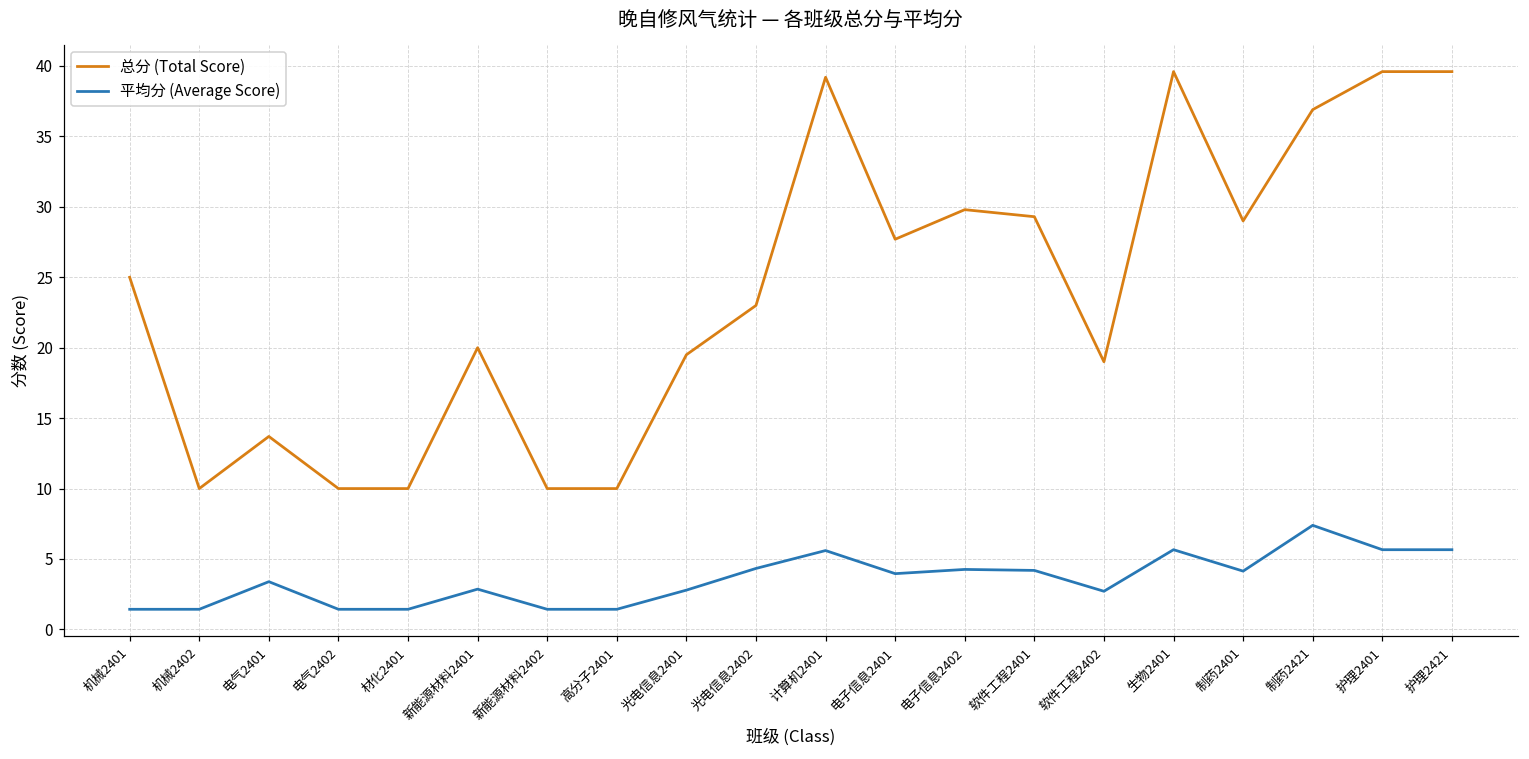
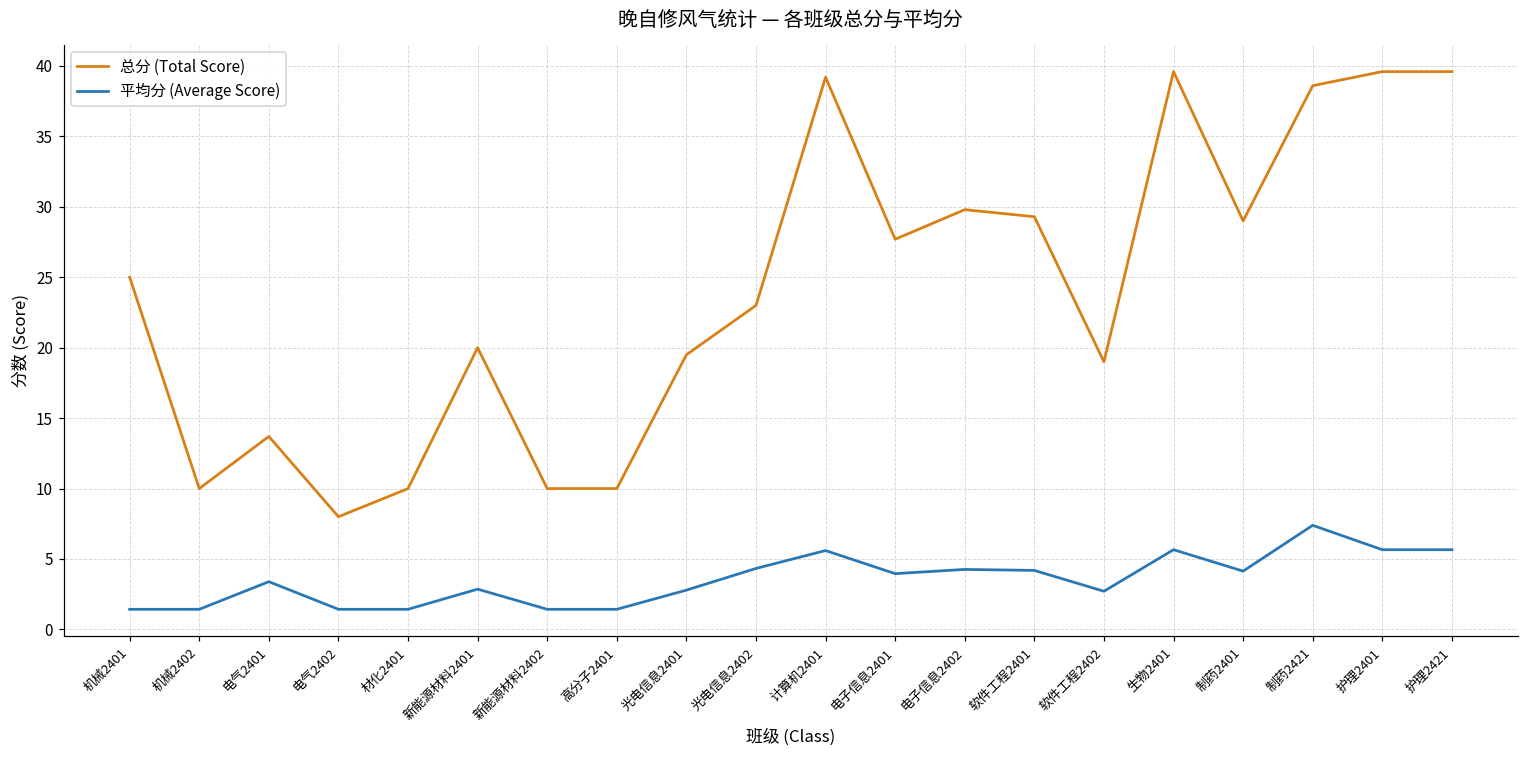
总分 (Total Score), 电气2402: 10 -> 8
总分 (Total Score), 制药2421: 36.9 -> 38.6
